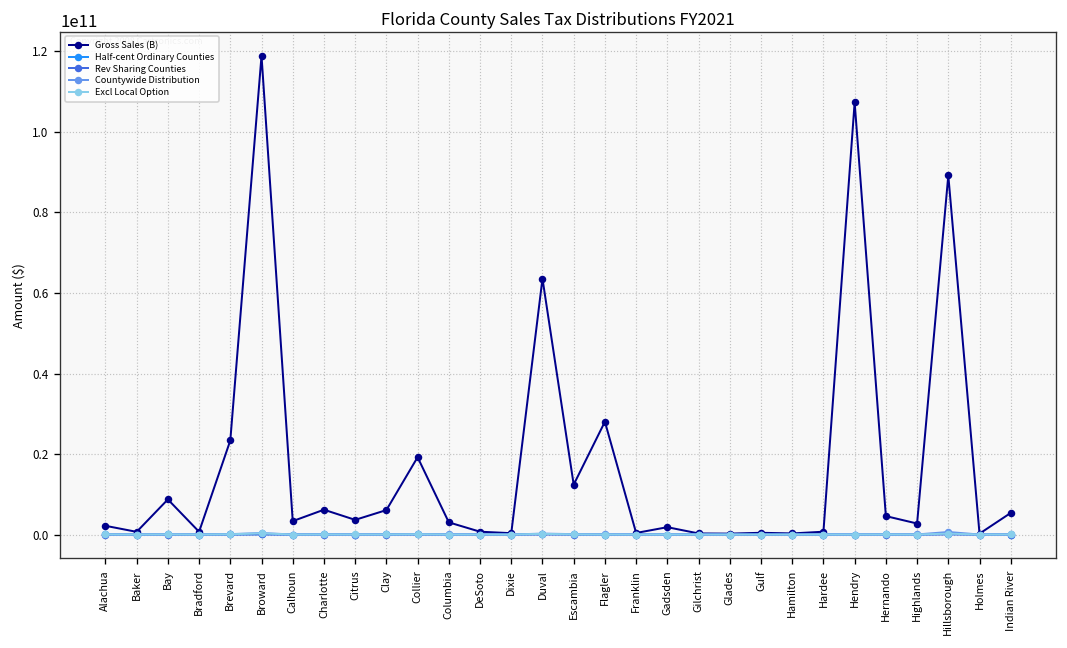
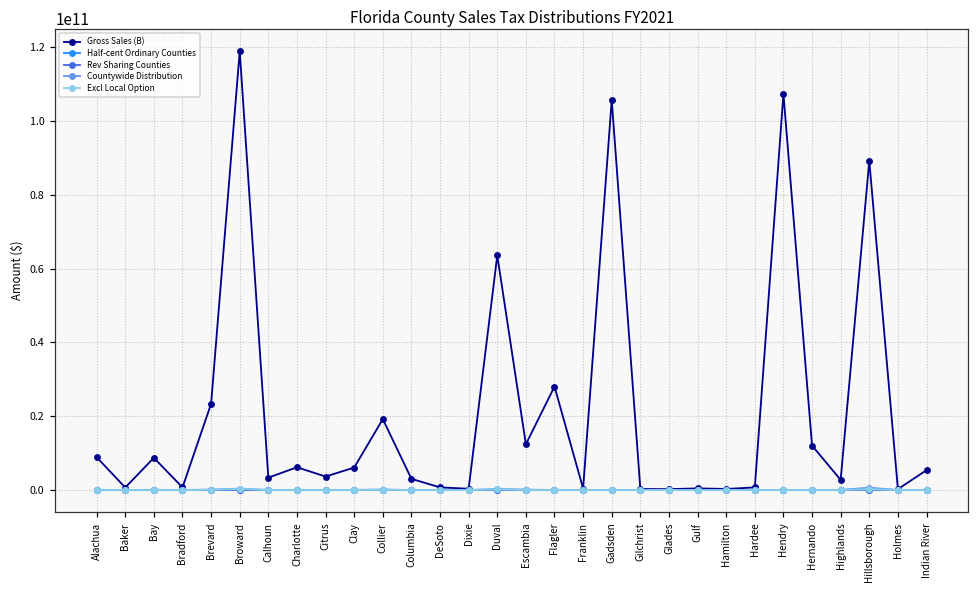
Gross Sales (B), Alachua: 2000000000 -> 9000000000
Gross Sales (B), Gadsden: 2000000000 -> 106000000000
Gross Sales (B), Hernando: 5000000000 -> 12000000000
